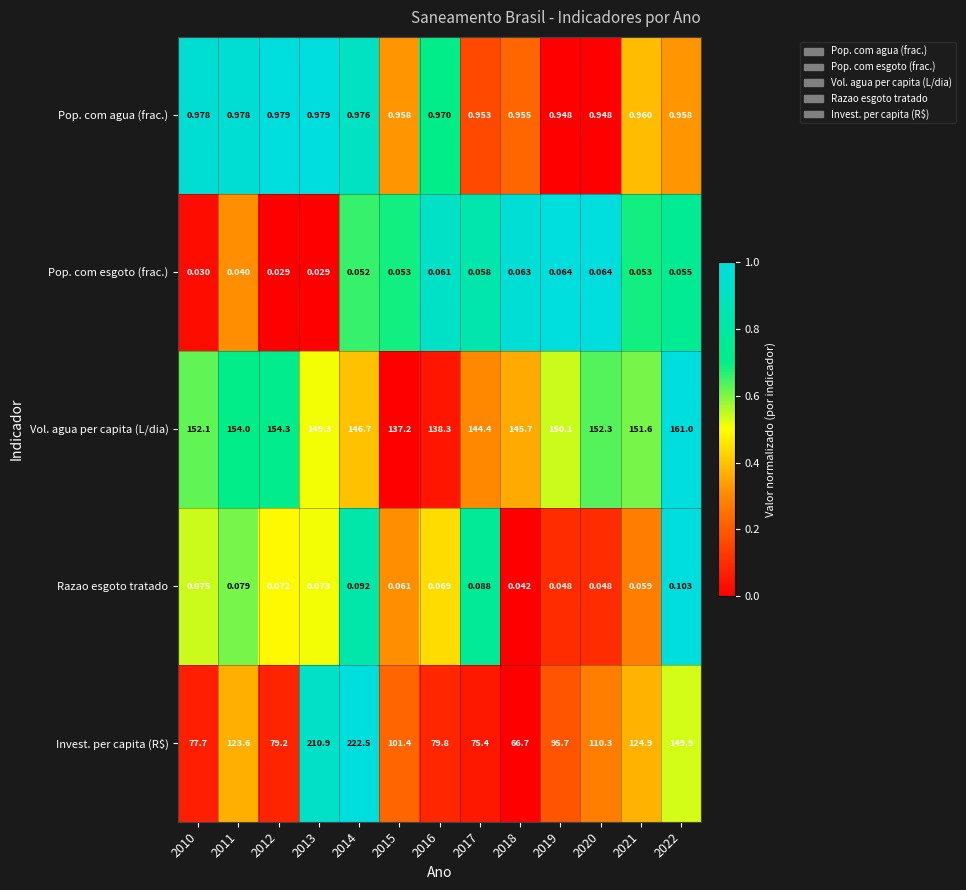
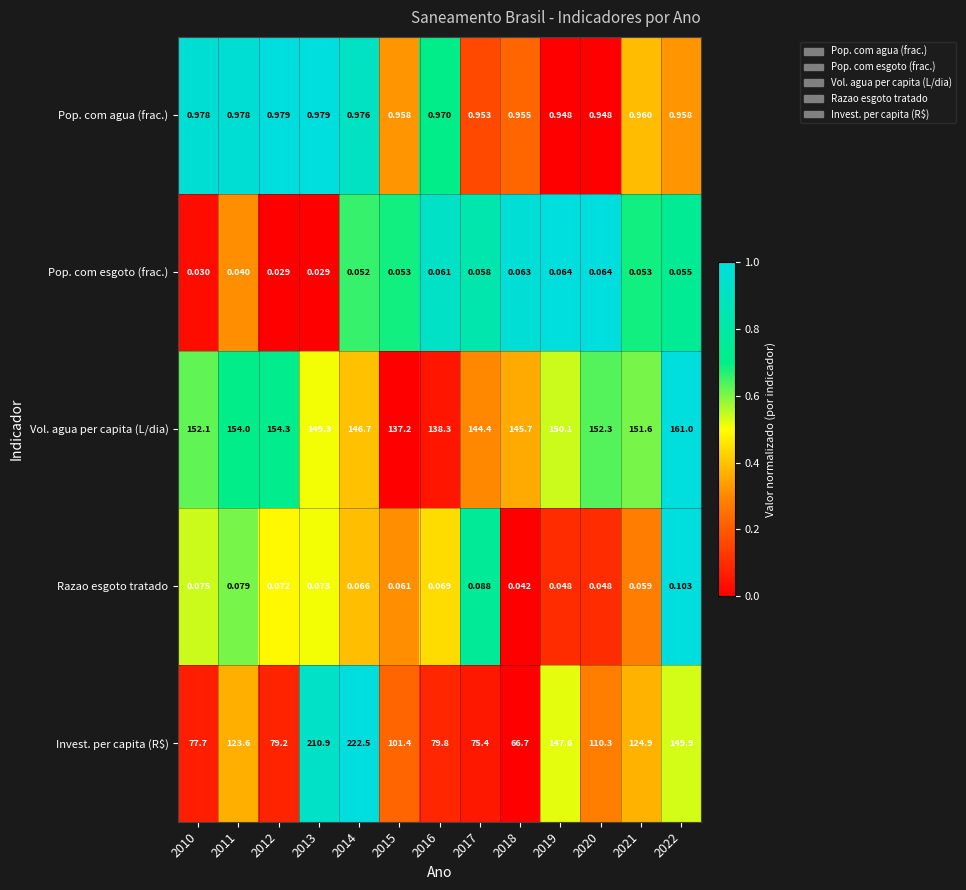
Razao esgoto tratado, 2014: 0.092 -> 0.066
Invest. per capita (R$), 2019: 95.7 -> 147.6
